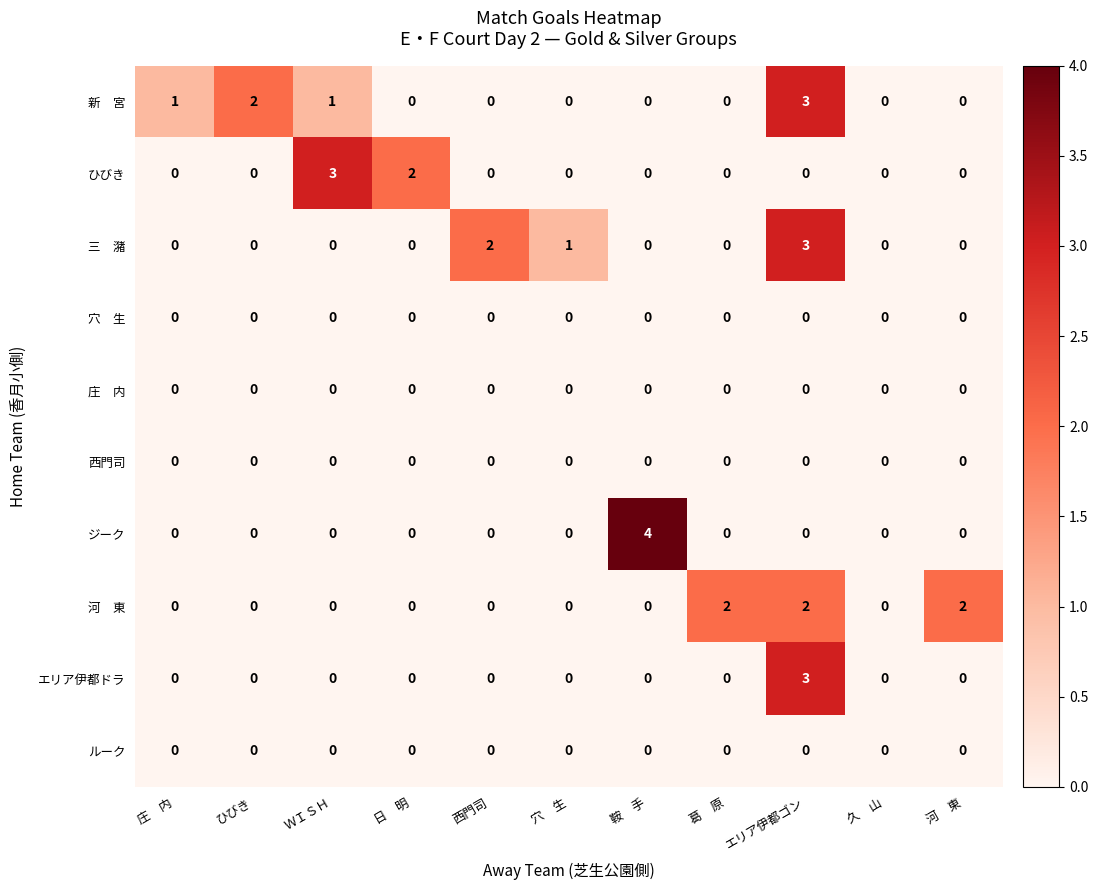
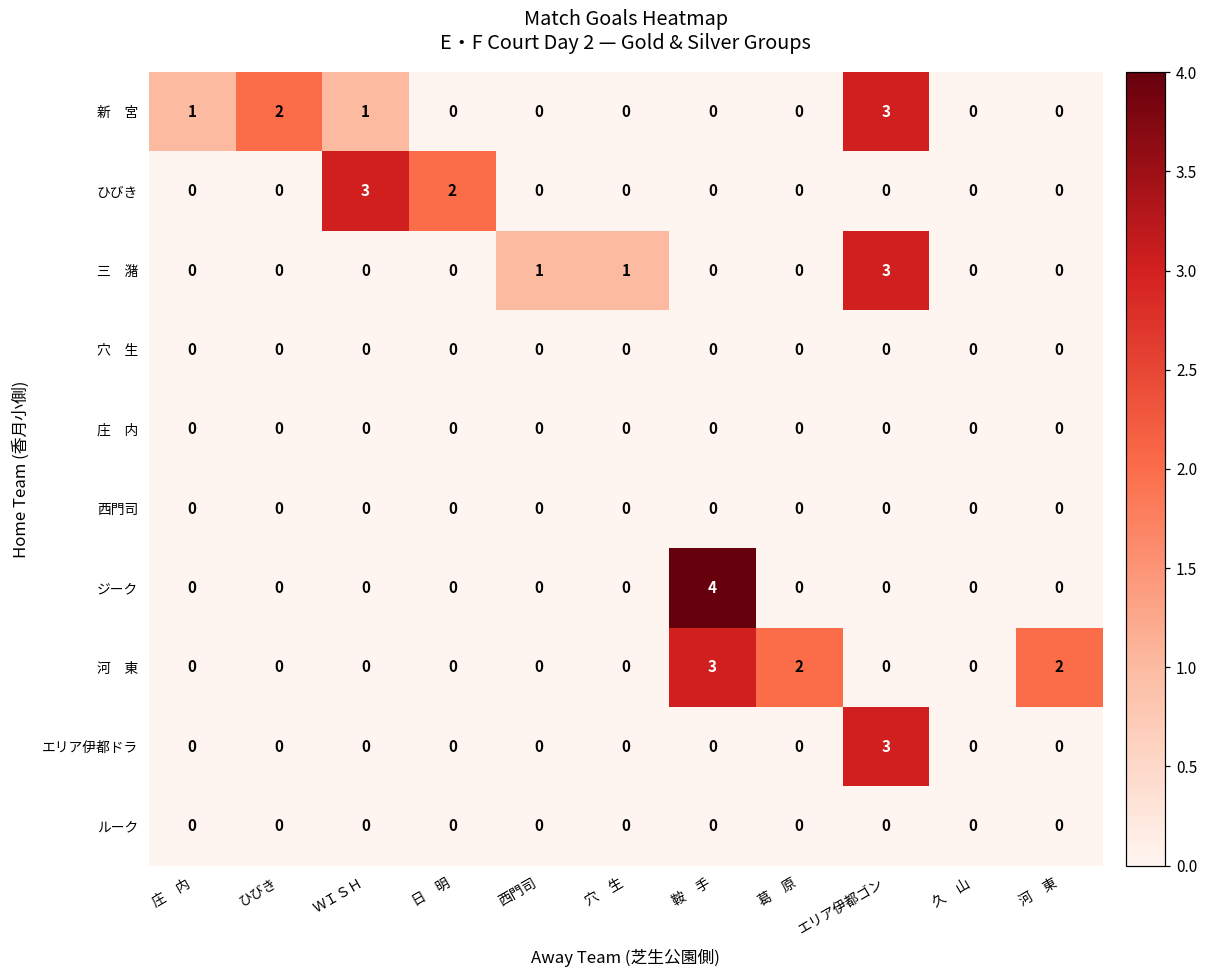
三 潴, 西門司: 2 -> 1
河 東, 鞍 手: 0 -> 3
河 東, エリア伊都ゴン: 2 -> 0
